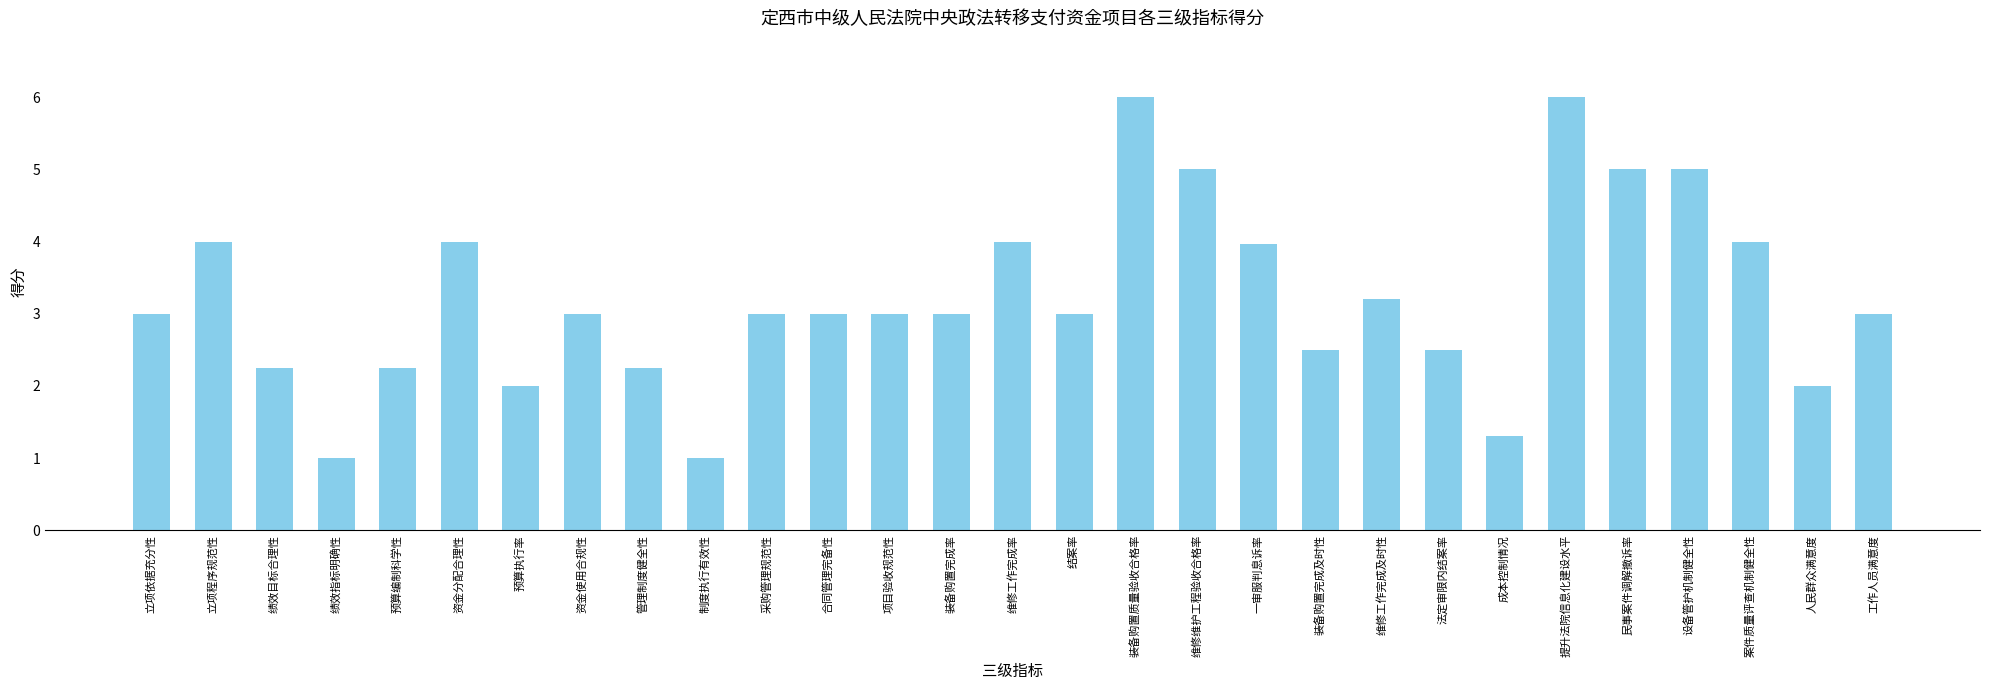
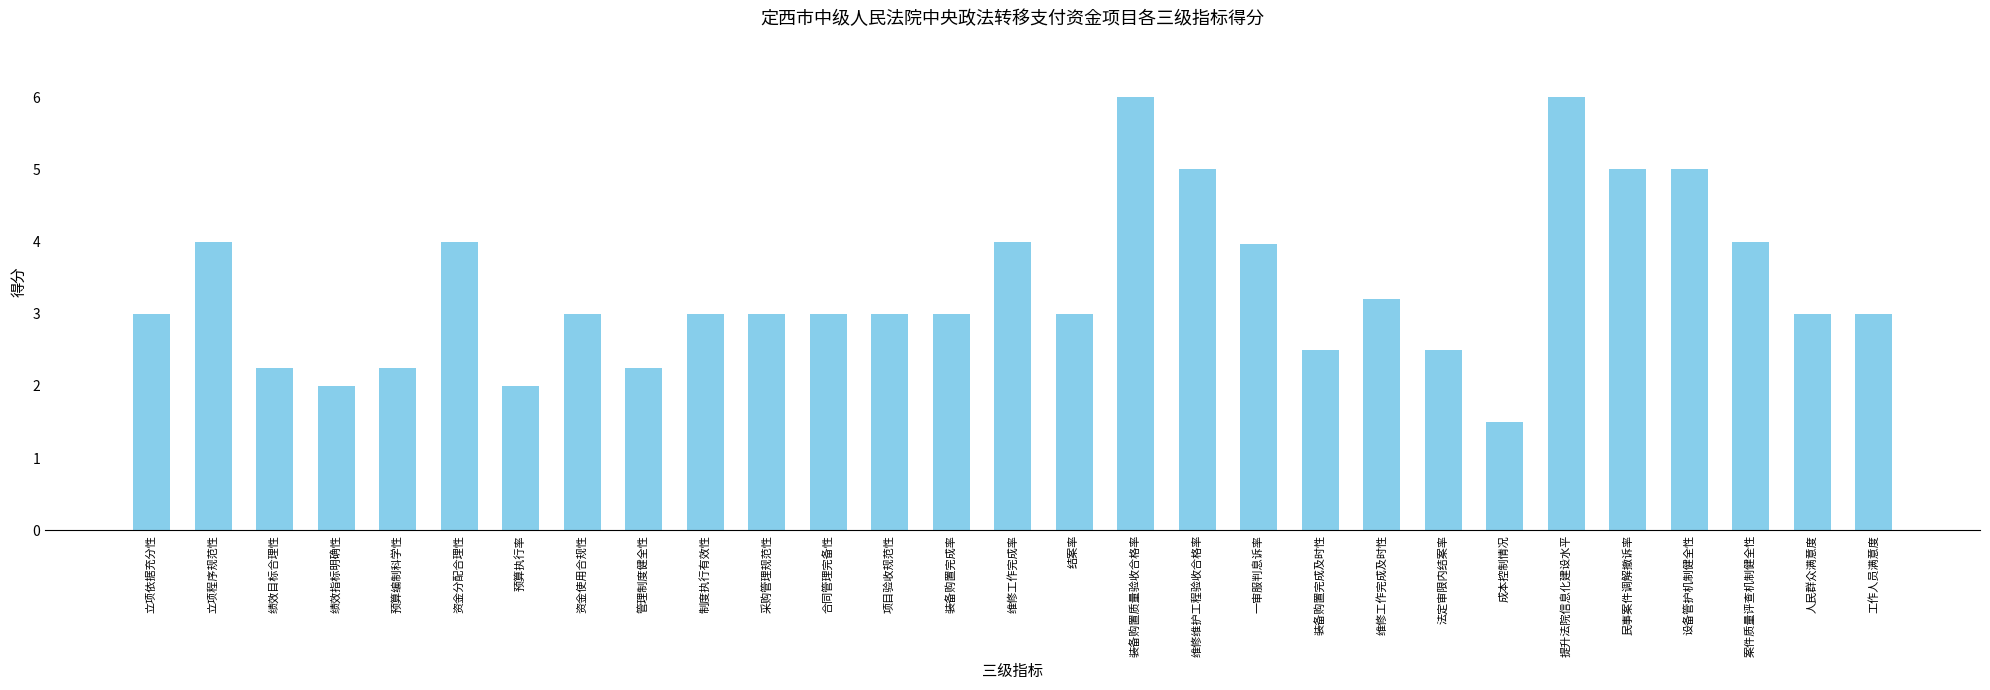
绩效指标明确性: 1 -> 2
制度执行有效性: 1 -> 3
成本控制情况: 1.3 -> 1.5
人民群众满意度: 2 -> 3
